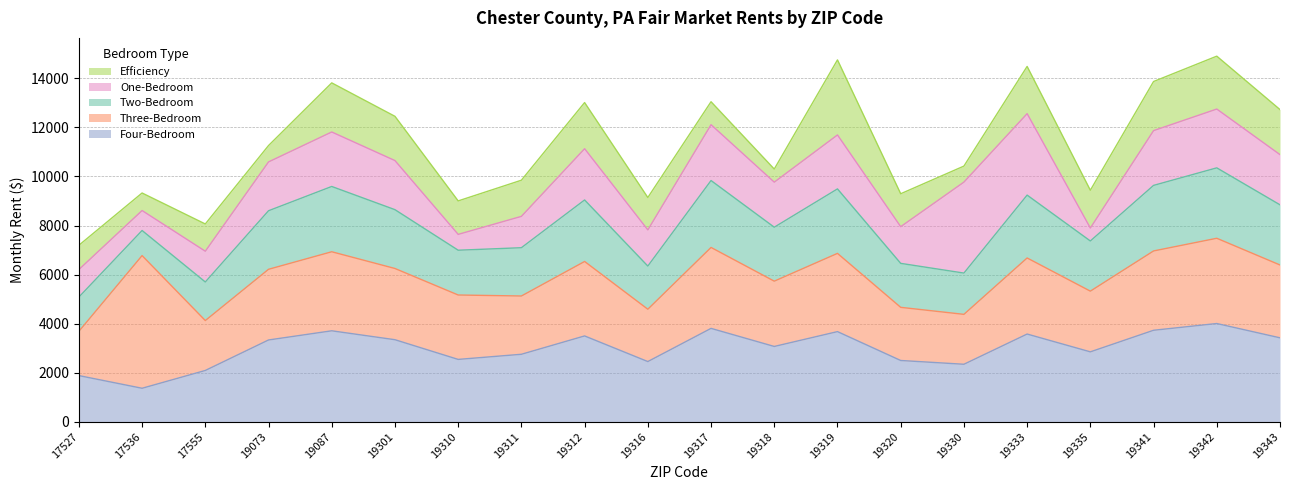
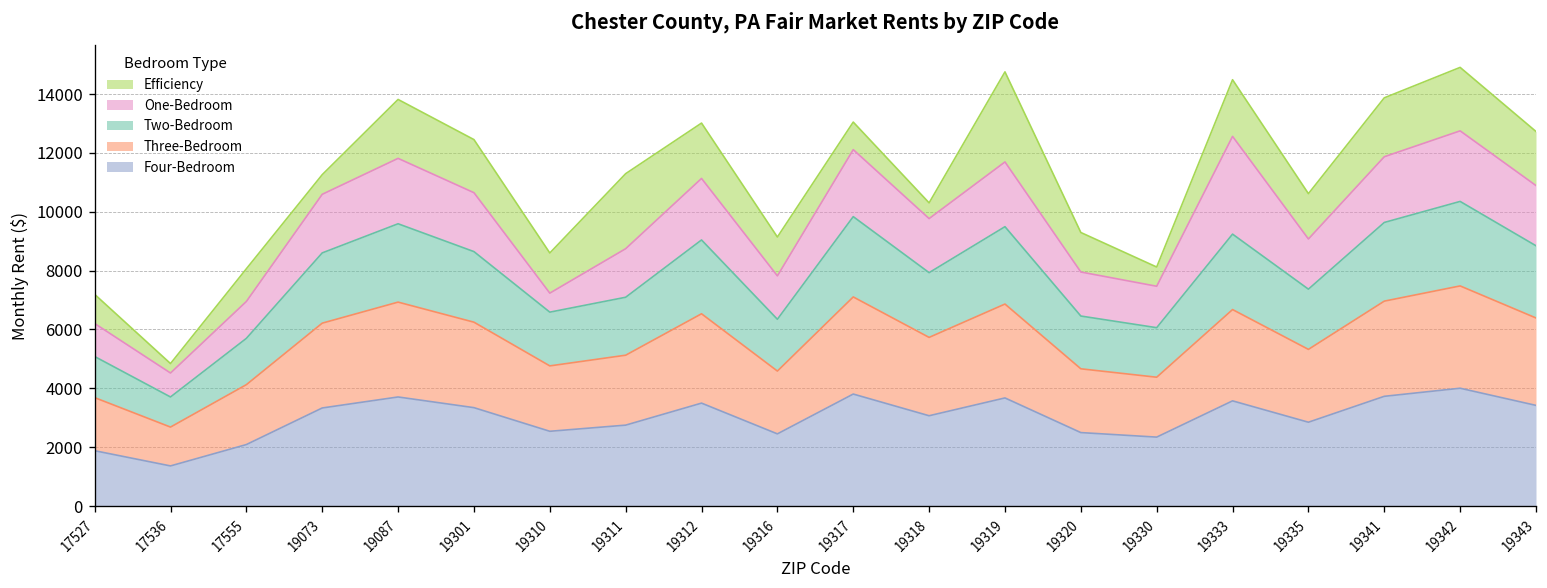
Three-Bedroom, 17536: 5400 -> 1300
Efficiency, 17536: 700 -> 300
Three-Bedroom, 19310: 2600 -> 2200
One-Bedroom, 19311: 1300 -> 1700
Efficiency, 19311: 1500 -> 2500
One-Bedroom, 19330: 3700 -> 1400
One-Bedroom, 19335: 500 -> 1700
